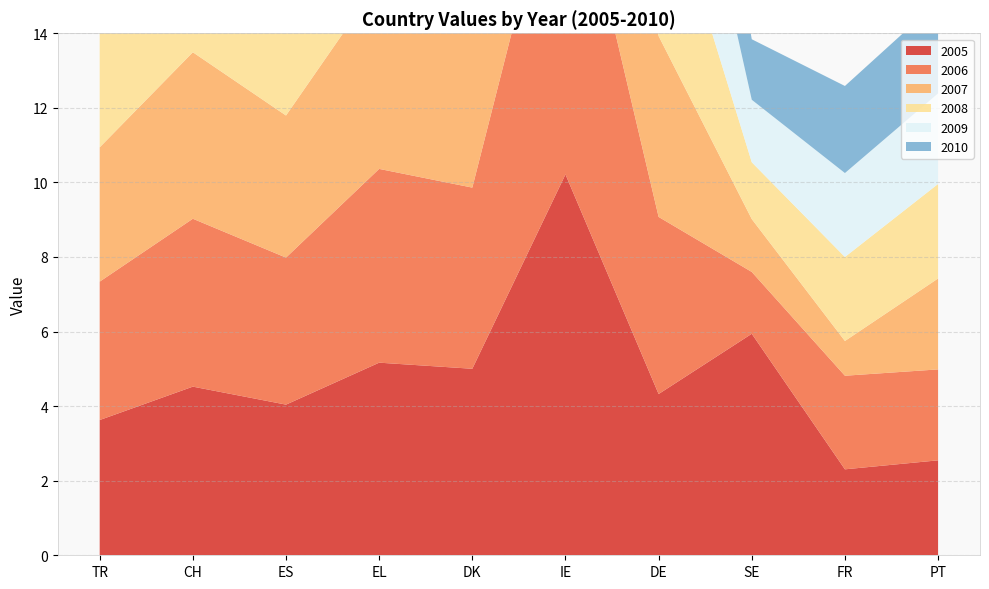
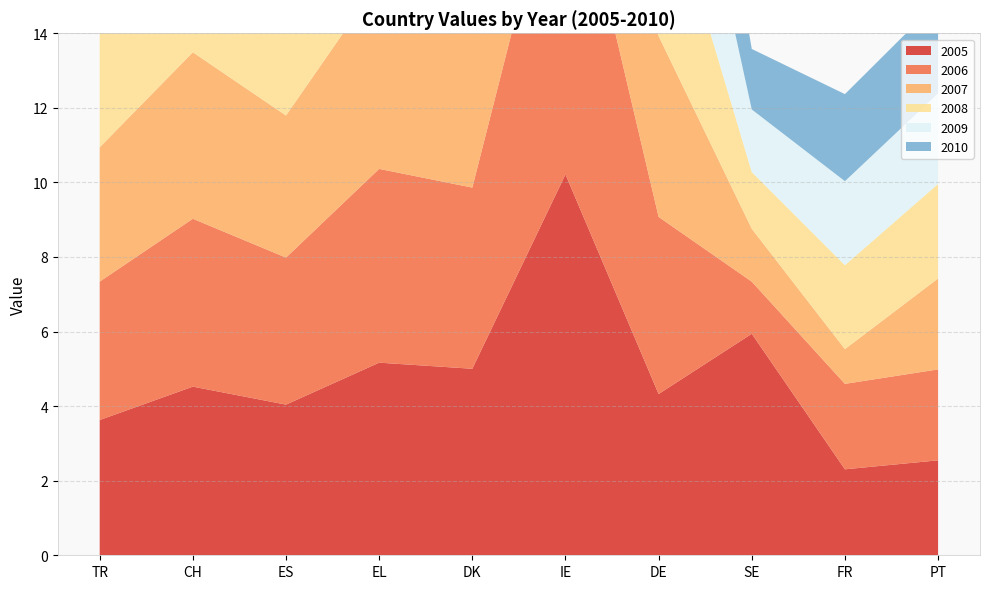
2006, SE: 1.7 -> 1.4
2006, FR: 2.5 -> 2.3
